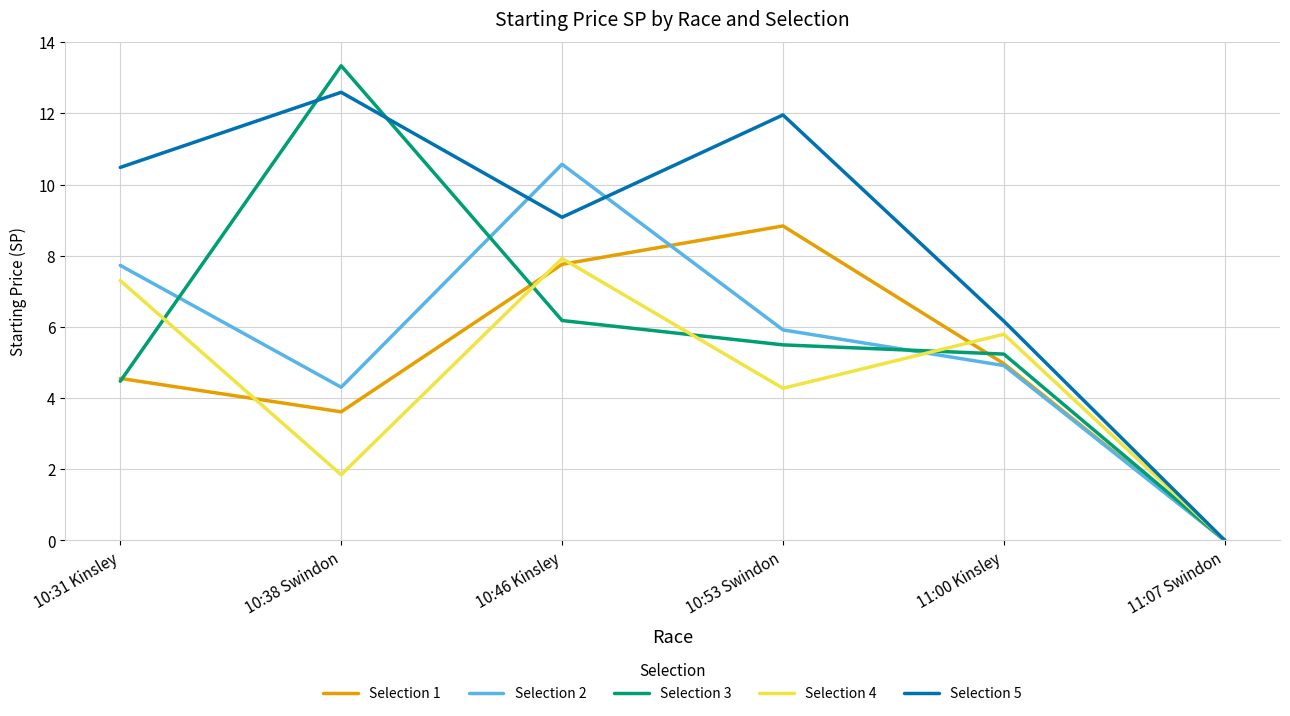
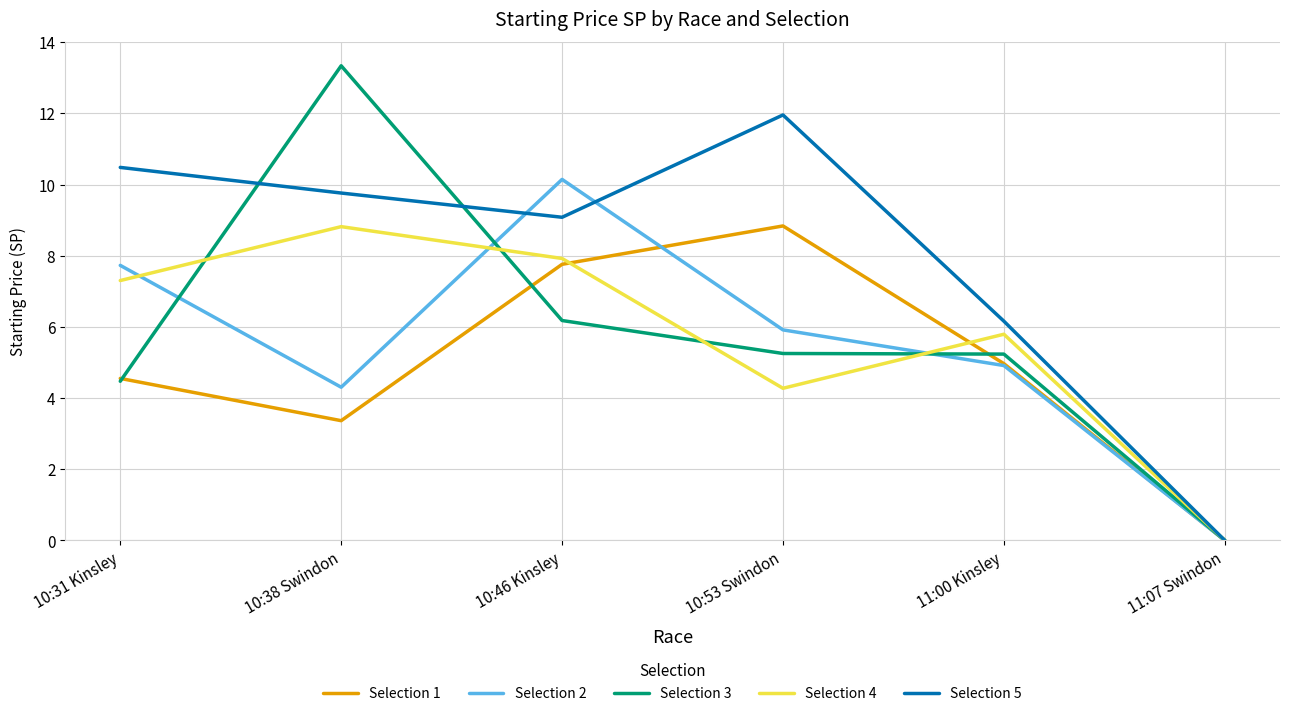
Selection 1, 10:38 Swindon: 3.6 -> 3.4
Selection 4, 10:38 Swindon: 1.8 -> 8.8
Selection 5, 10:38 Swindon: 12.6 -> 9.8
Selection 2, 10:46 Kinsley: 10.6 -> 10.1
Selection 3, 10:53 Swindon: 5.5 -> 5.3
